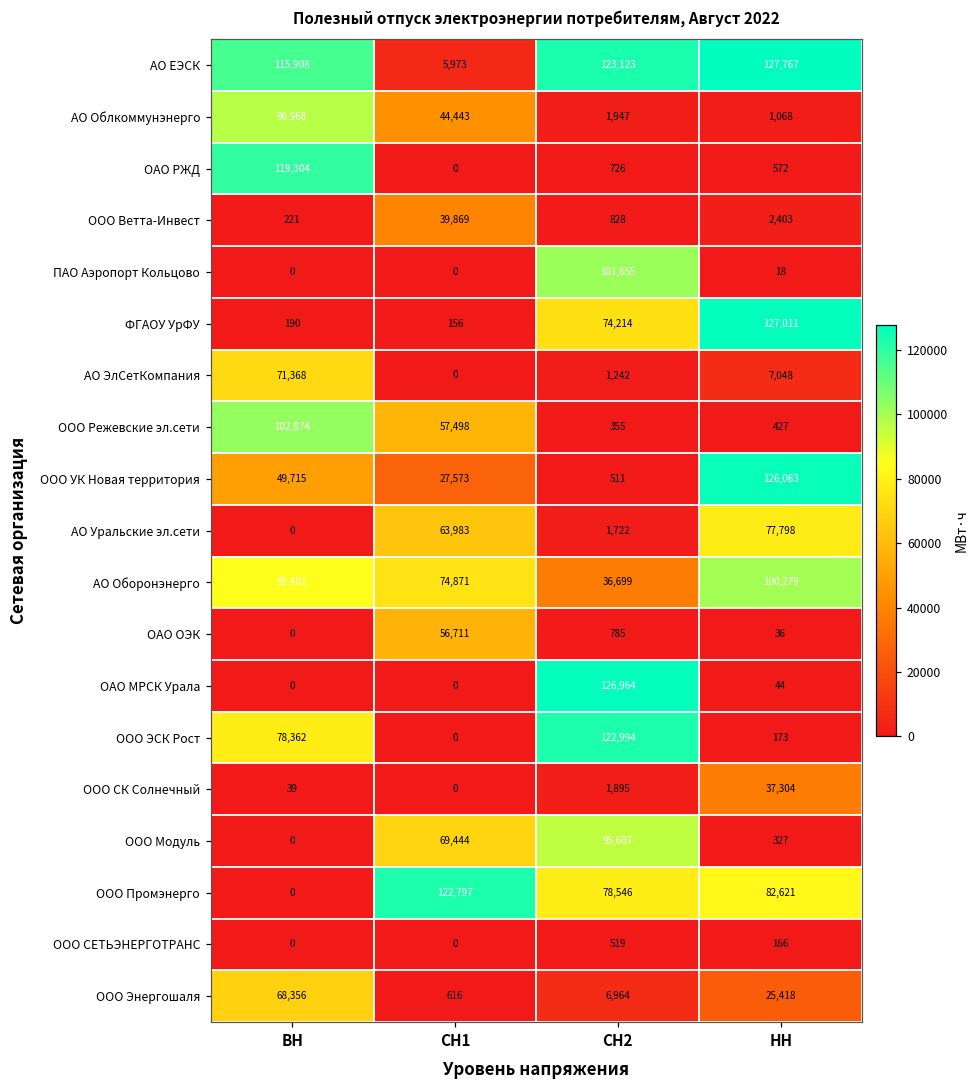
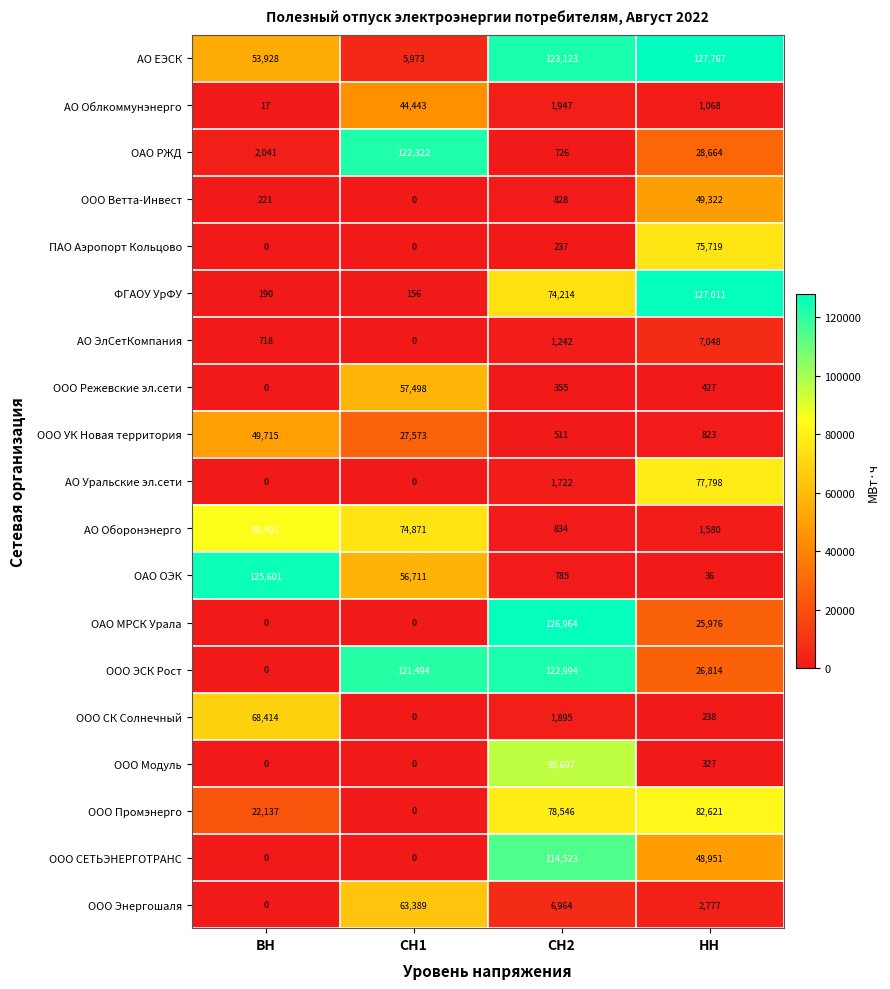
АО ЕЭСК, ВН: 115,908 -> 53,928
АО Облкоммунэнерго, ВН: 96,968 -> 17
ОАО РЖД, ВН: 119,304 -> 2,041
ОАО РЖД, СН1: 0 -> 122,322
ОАО РЖД, НН: 572 -> 28,664
ООО Ветта-Инвест, СН1: 39,869 -> 0
ООО Ветта-Инвест, НН: 2,403 -> 49,322
ПАО Аэропорт Кольцово, СН2: 101,655 -> 237
ПАО Аэропорт Кольцово, НН: 18 -> 75,719
АО ЭлСетКомпания, ВН: 71,368 -> 718
ООО Режевские эл.сети, ВН: 102,874 -> 0
ООО УК Новая территория, НН: 126,063 -> 823
АО Уральские эл.сети, СН1: 63,983 -> 0
АО Оборонэнерго, СН2: 36,699 -> 834
АО Оборонэнерго, НН: 100,279 -> 1,580
ОАО ОЭК, ВН: 0 -> 125,601
ОАО МРСК Урала, НН: 44 -> 25,976
ООО ЭСК Рост, ВН: 78,362 -> 0
ООО ЭСК Рост, СН1: 0 -> 121,494
ООО ЭСК Рост, НН: 173 -> 26,814
ООО СК Солнечный, ВН: 39 -> 68,414
ООО СК Солнечный, НН: 37,304 -> 238
ООО Модуль, СН1: 69,444 -> 0
ООО Промэнерго, ВН: 0 -> 22,137
ООО Промэнерго, СН1: 122,797 -> 0
ООО СЕТЬЭНЕРГОТРАНС, СН2: 519 -> 114,523
ООО СЕТЬЭНЕРГОТРАНС, НН: 166 -> 48,951
ООО Энергошаля, ВН: 68,356 -> 0
ООО Энергошаля, СН1: 616 -> 63,389
ООО Энергошаля, НН: 25,418 -> 2,777
